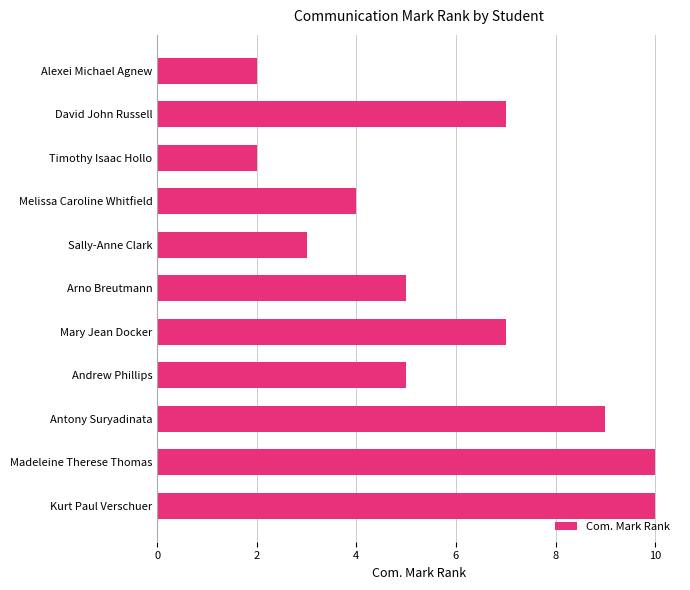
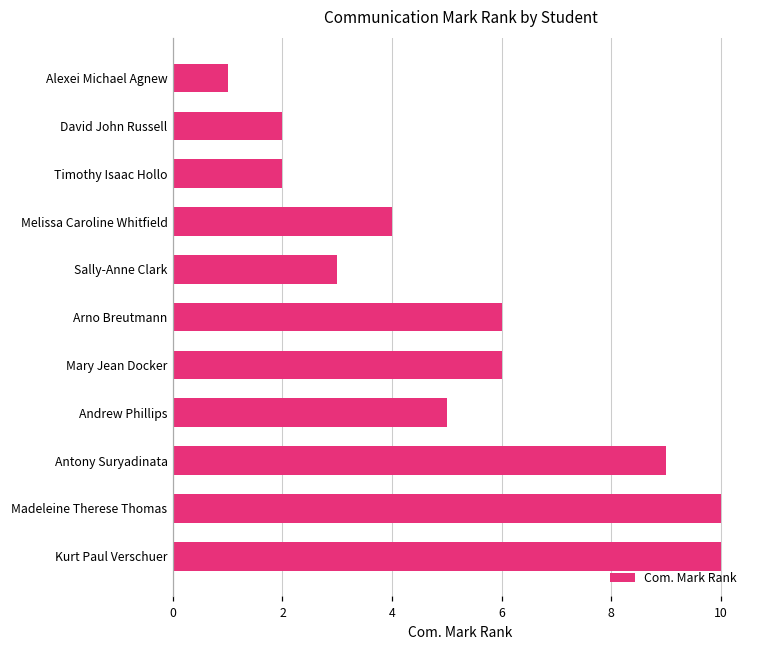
Alexei Michael Agnew: 2 -> 1
David John Russell: 7 -> 2
Arno Breutmann: 5 -> 6
Mary Jean Docker: 7 -> 6
